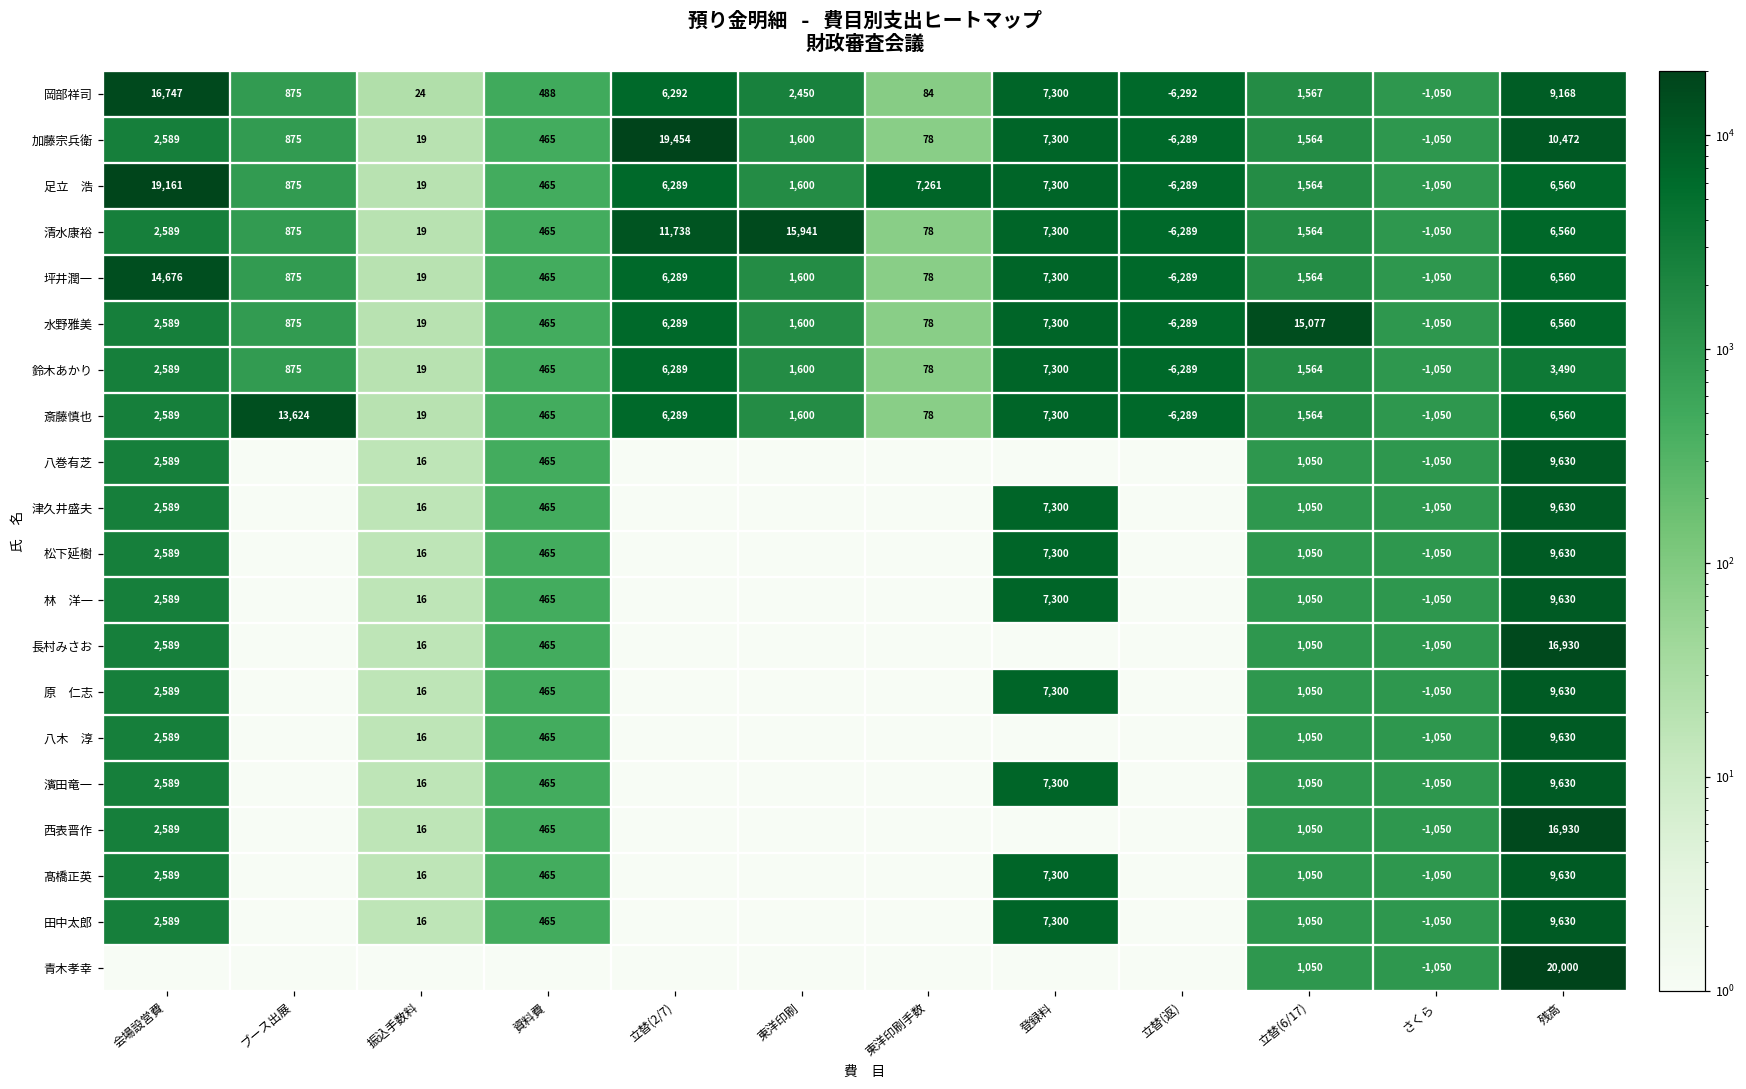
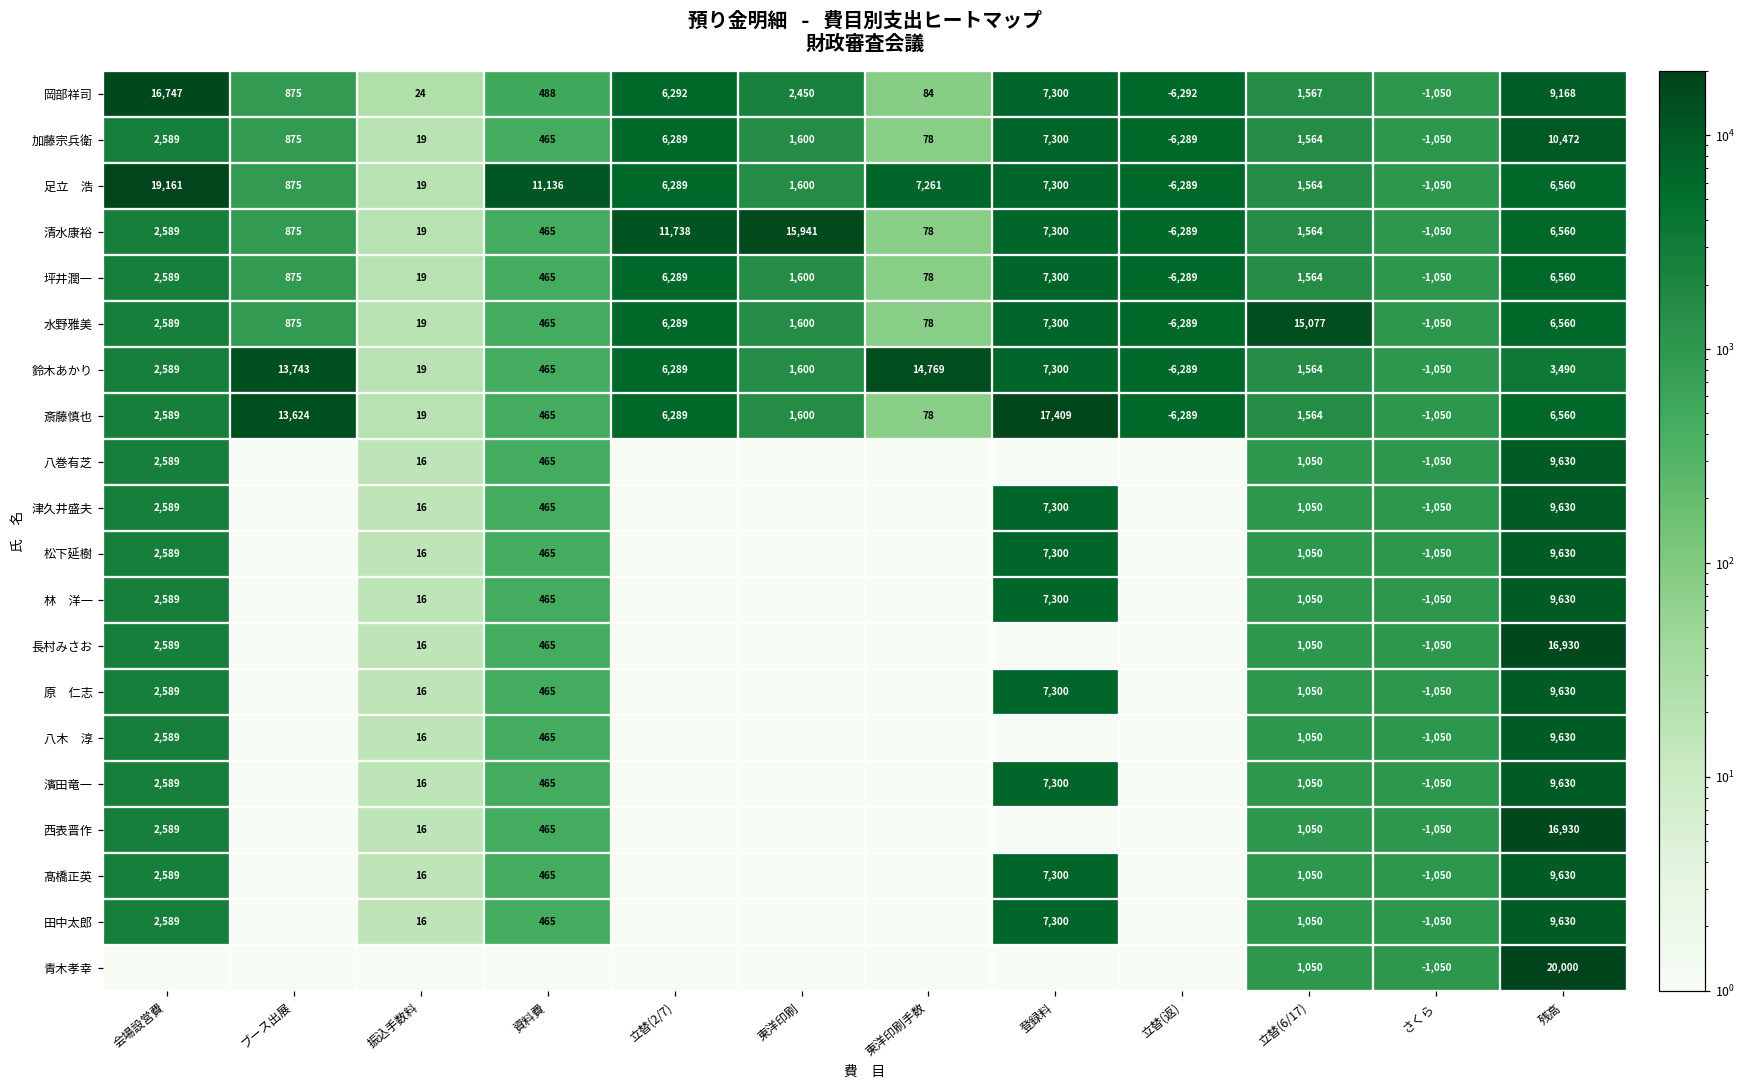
加藤宗兵衛, 立替(2/7): 19,454 -> 6,289
足立 浩, 資料費: 465 -> 11,136
坪井潤一, 会場設営費: 14,676 -> 2,589
鈴木あかり, ブース出展: 875 -> 13,743
鈴木あかり, 東洋印刷手数: 78 -> 14,769
斎藤慎也, 登録料: 7,300 -> 17,409
